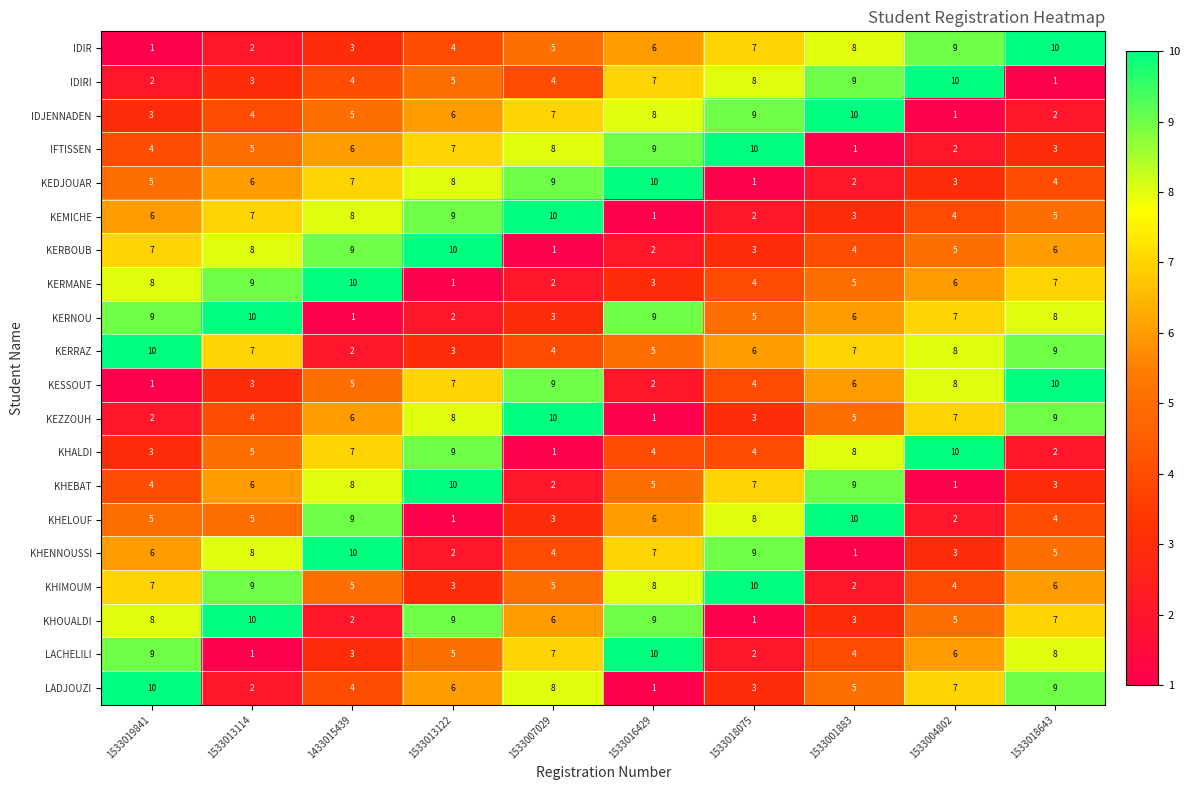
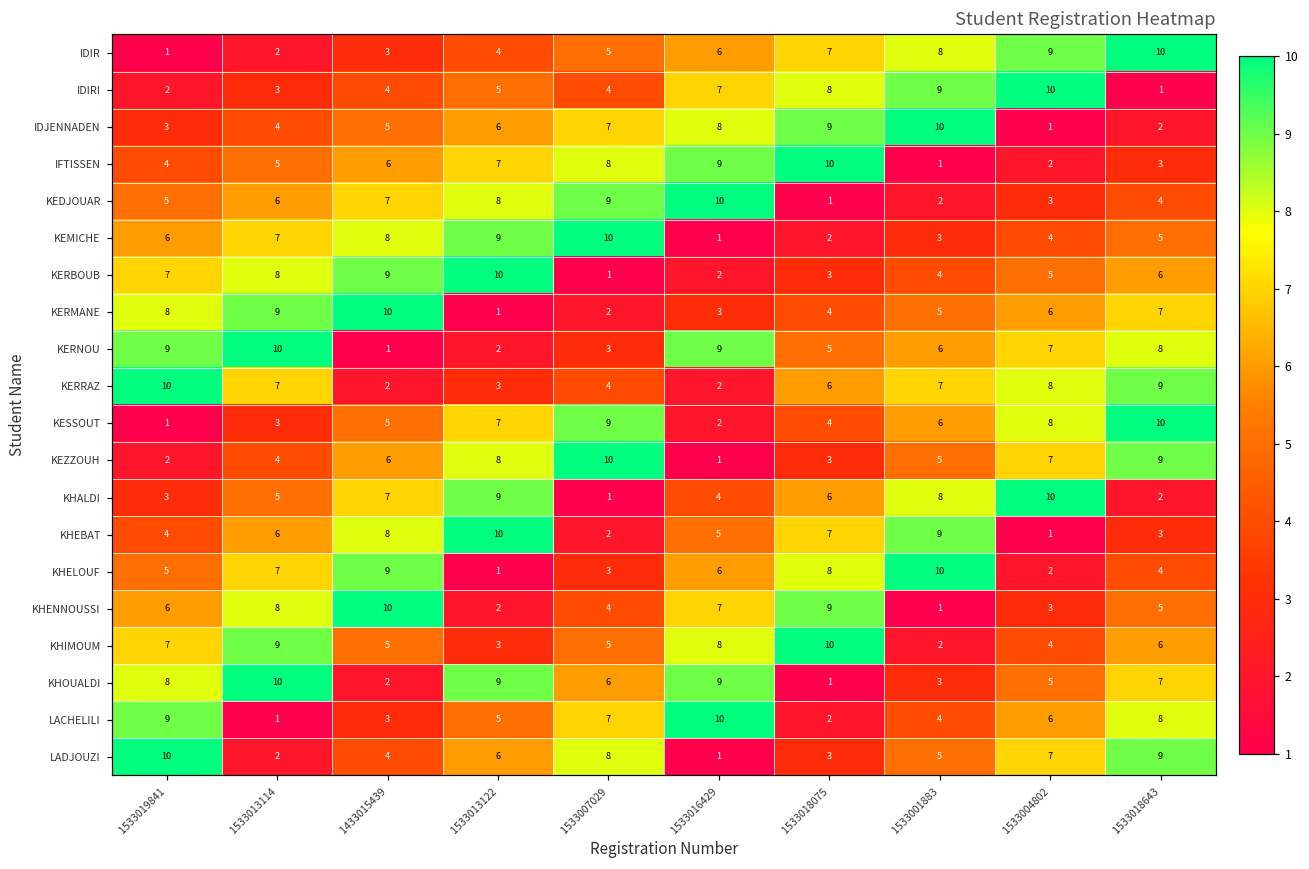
KERRAZ, 1533016429: 5 -> 2
KHALDI, 1533018075: 4 -> 6
KHELOUF, 1533013114: 5 -> 7
